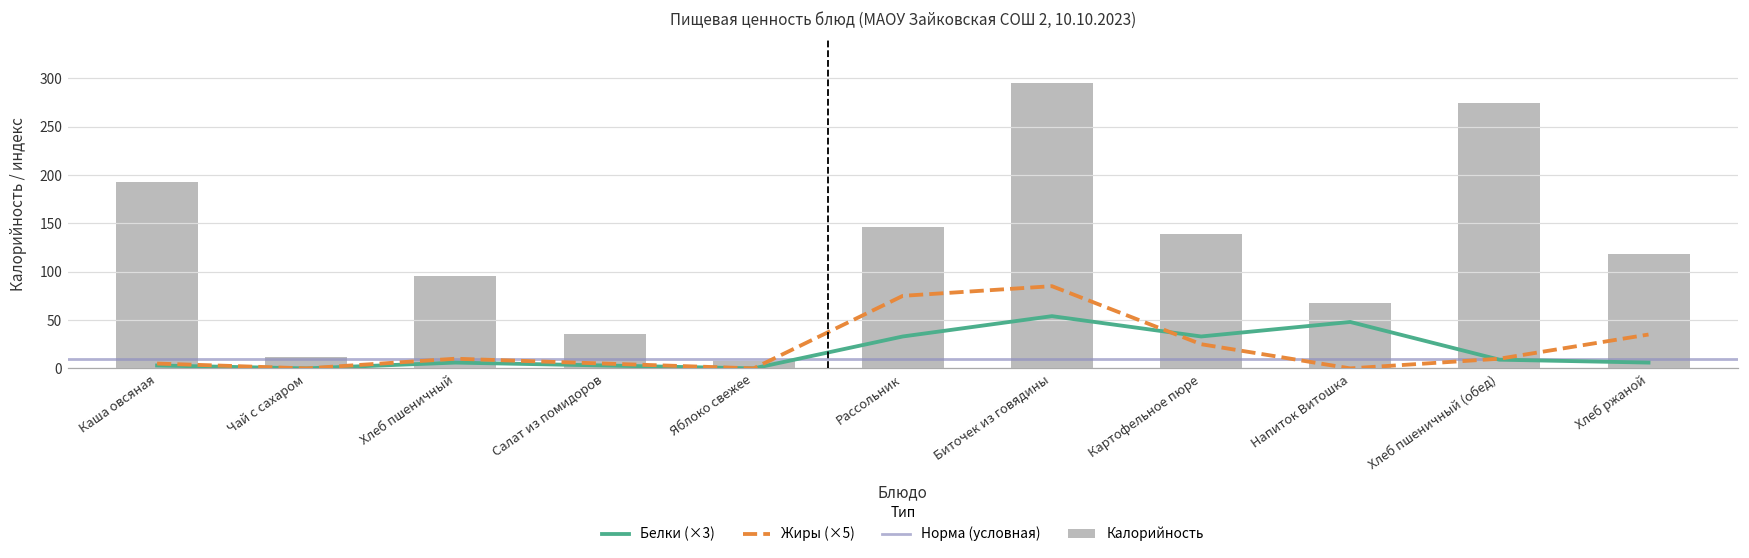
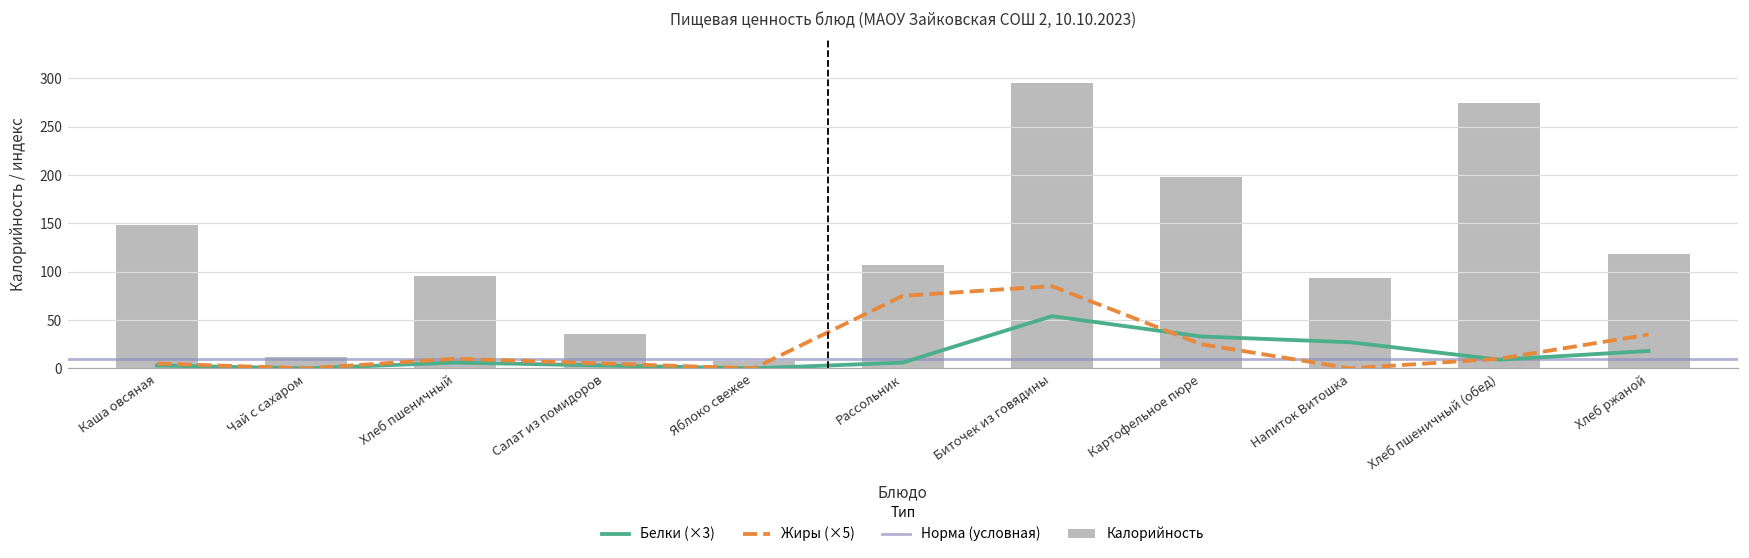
Калорийность, Каша овсяная: 190 -> 150
Белки (×3), Рассольник: 30 -> 10
Калорийность, Рассольник: 150 -> 110
Калорийность, Картофельное пюре: 140 -> 200
Белки (×3), Напиток Витошка: 50 -> 30
Калорийность, Напиток Витошка: 70 -> 90
Белки (×3), Хлеб ржаной: 10 -> 20
